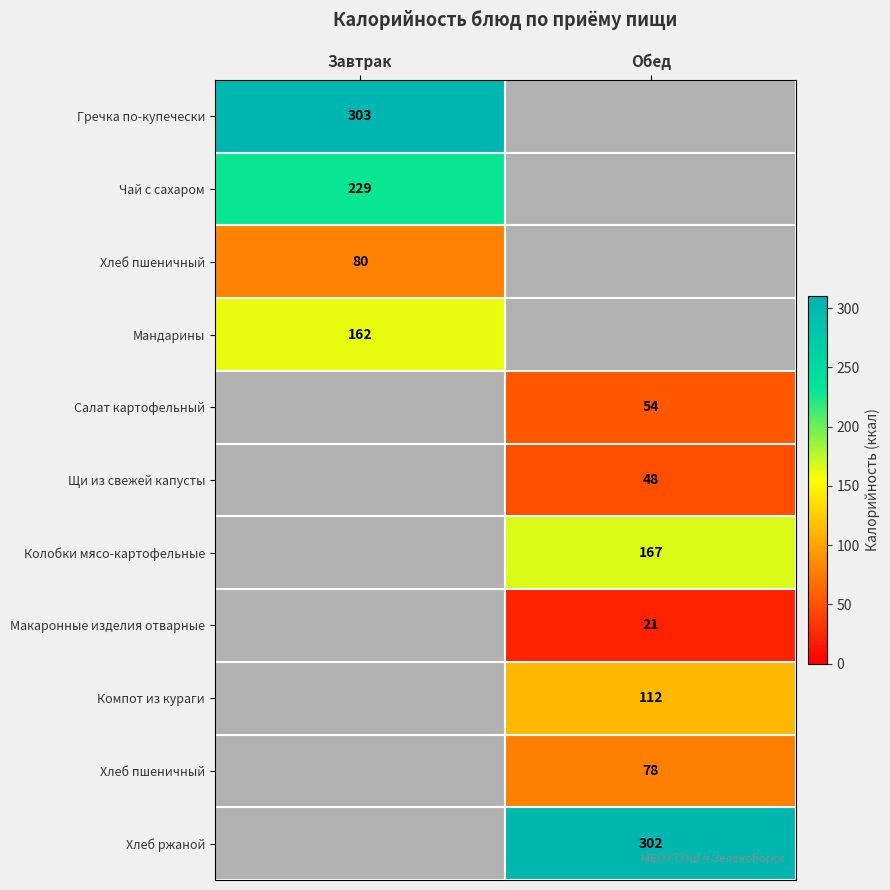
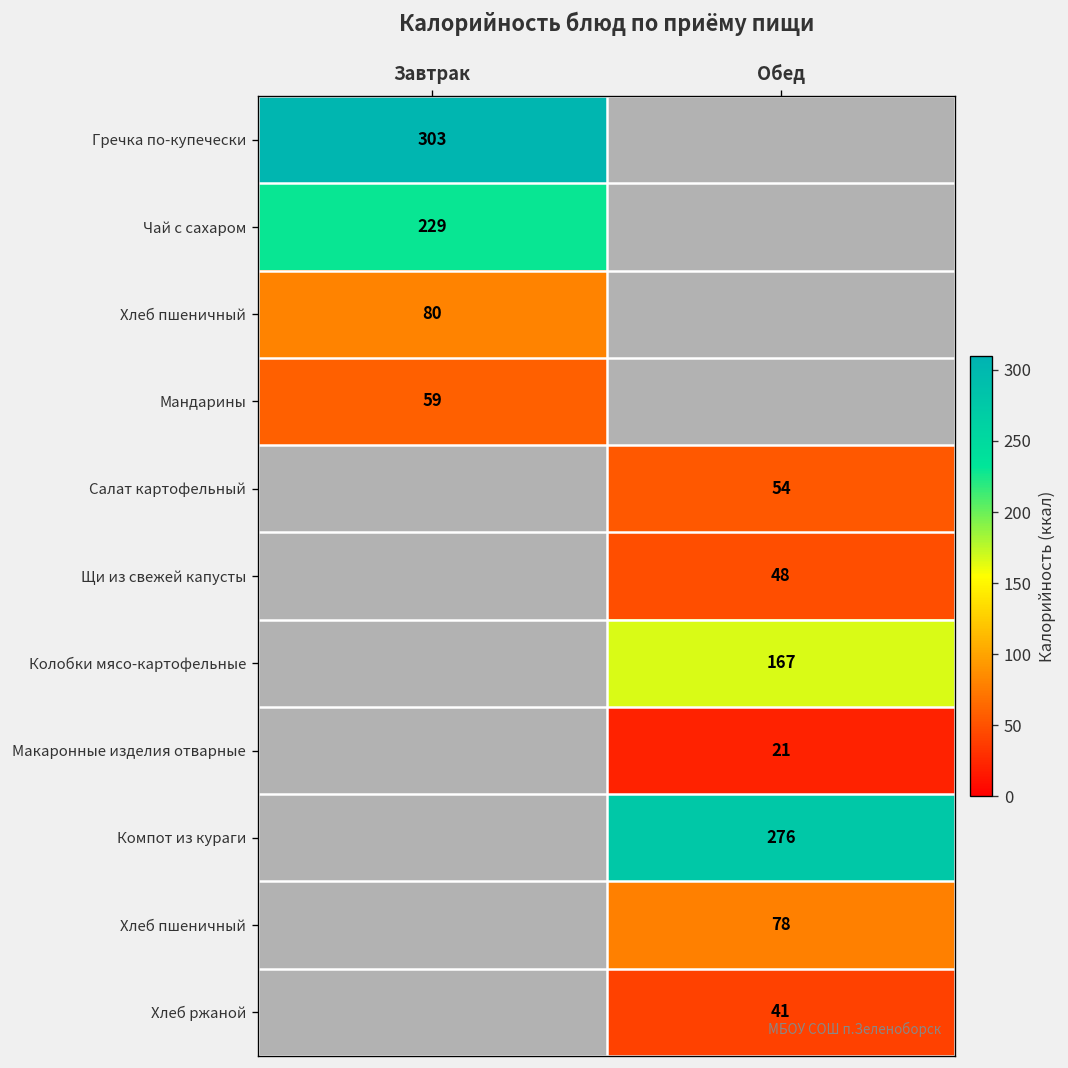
Мандарины, Завтрак: 162 -> 59
Компот из кураги, Обед: 112 -> 276
Хлеб ржаной, Обед: 302 -> 41
